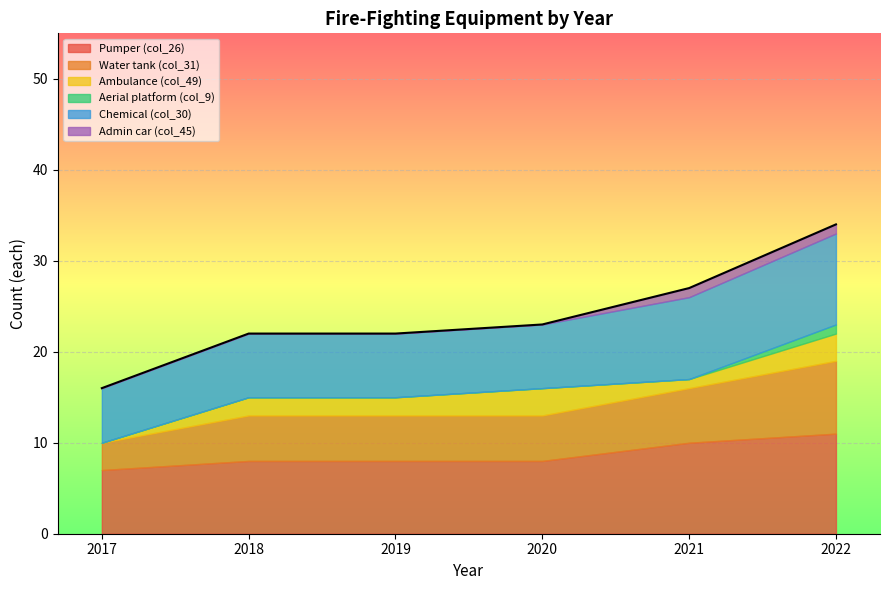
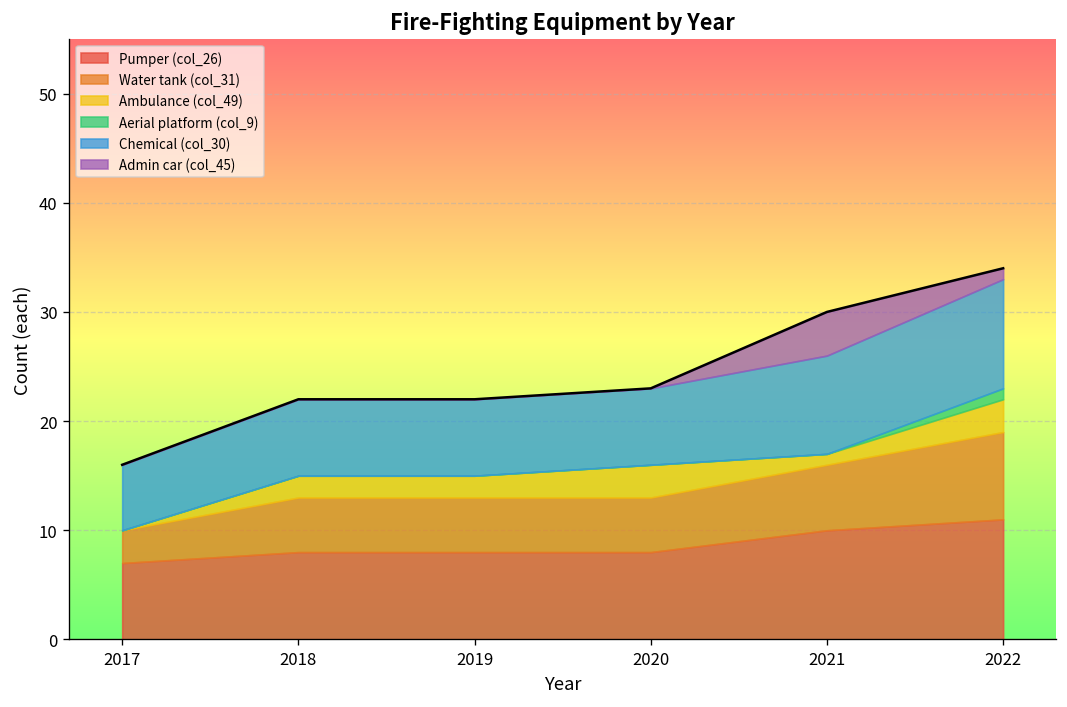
Admin car (col_45), 2021: 1 -> 4
